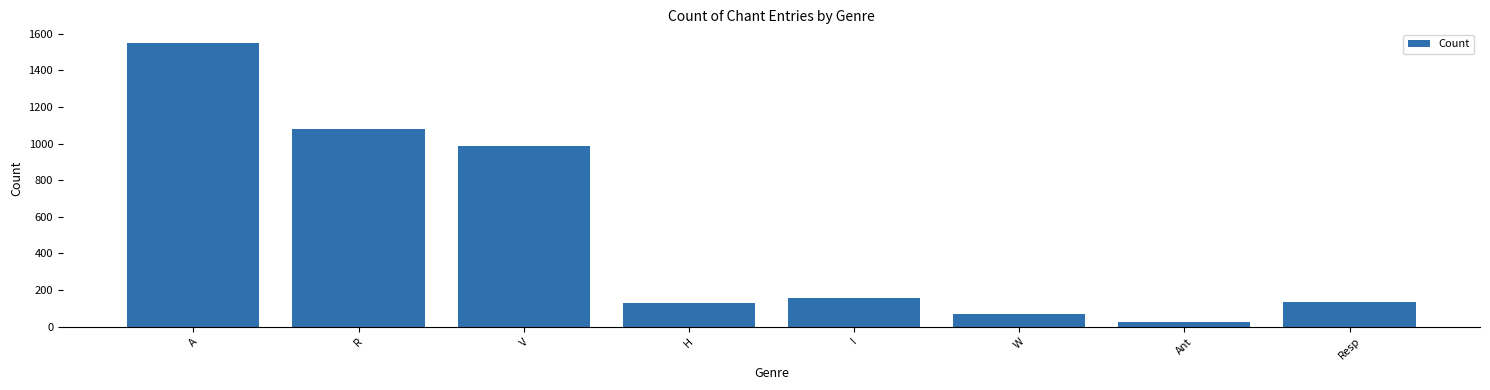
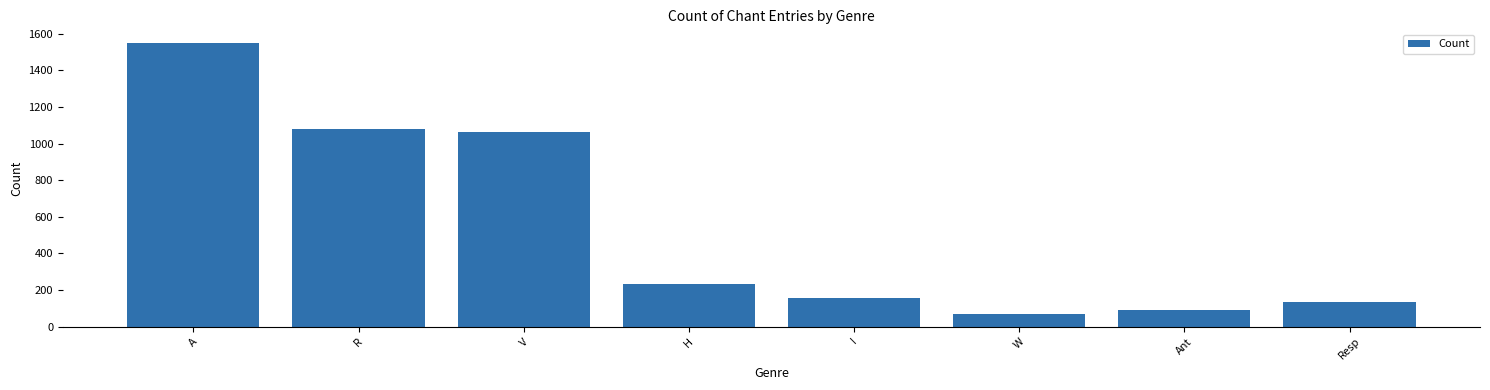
V: 990 -> 1070
H: 130 -> 230
Ant: 30 -> 90
